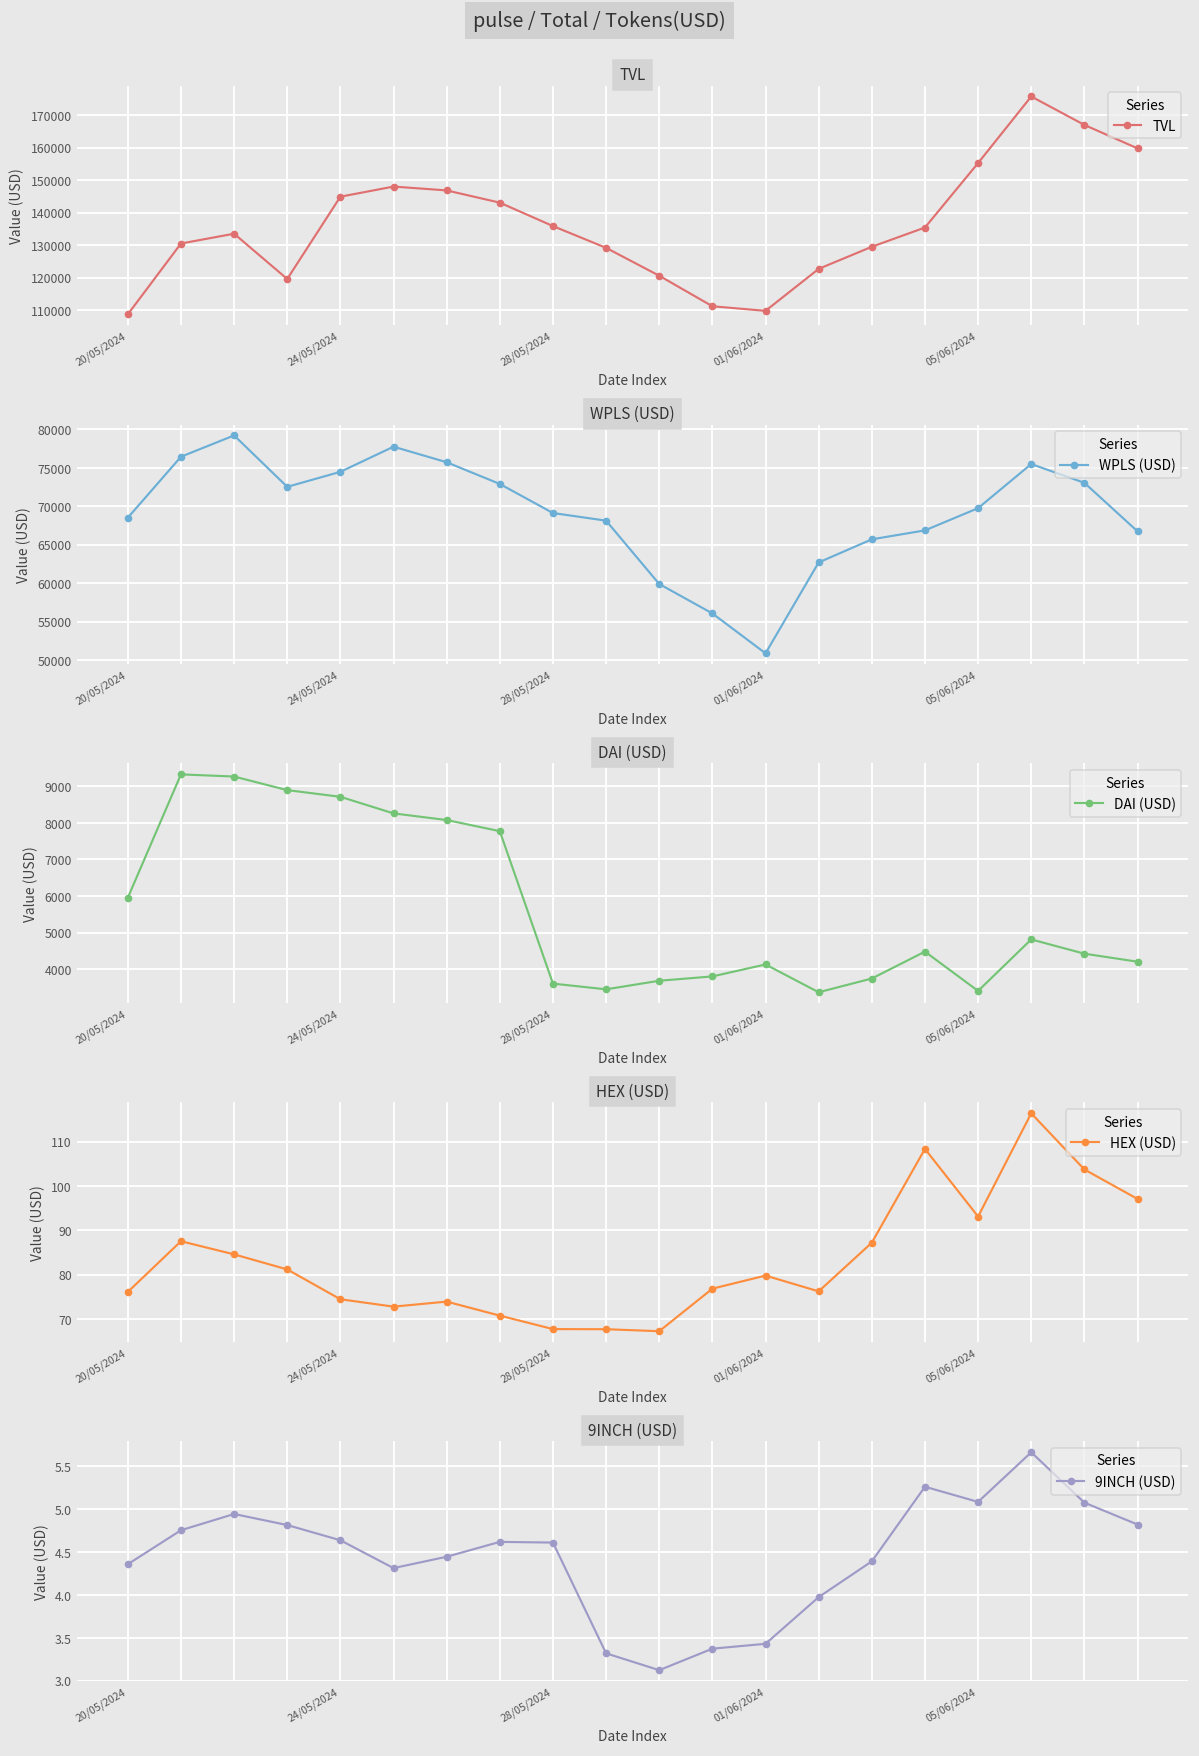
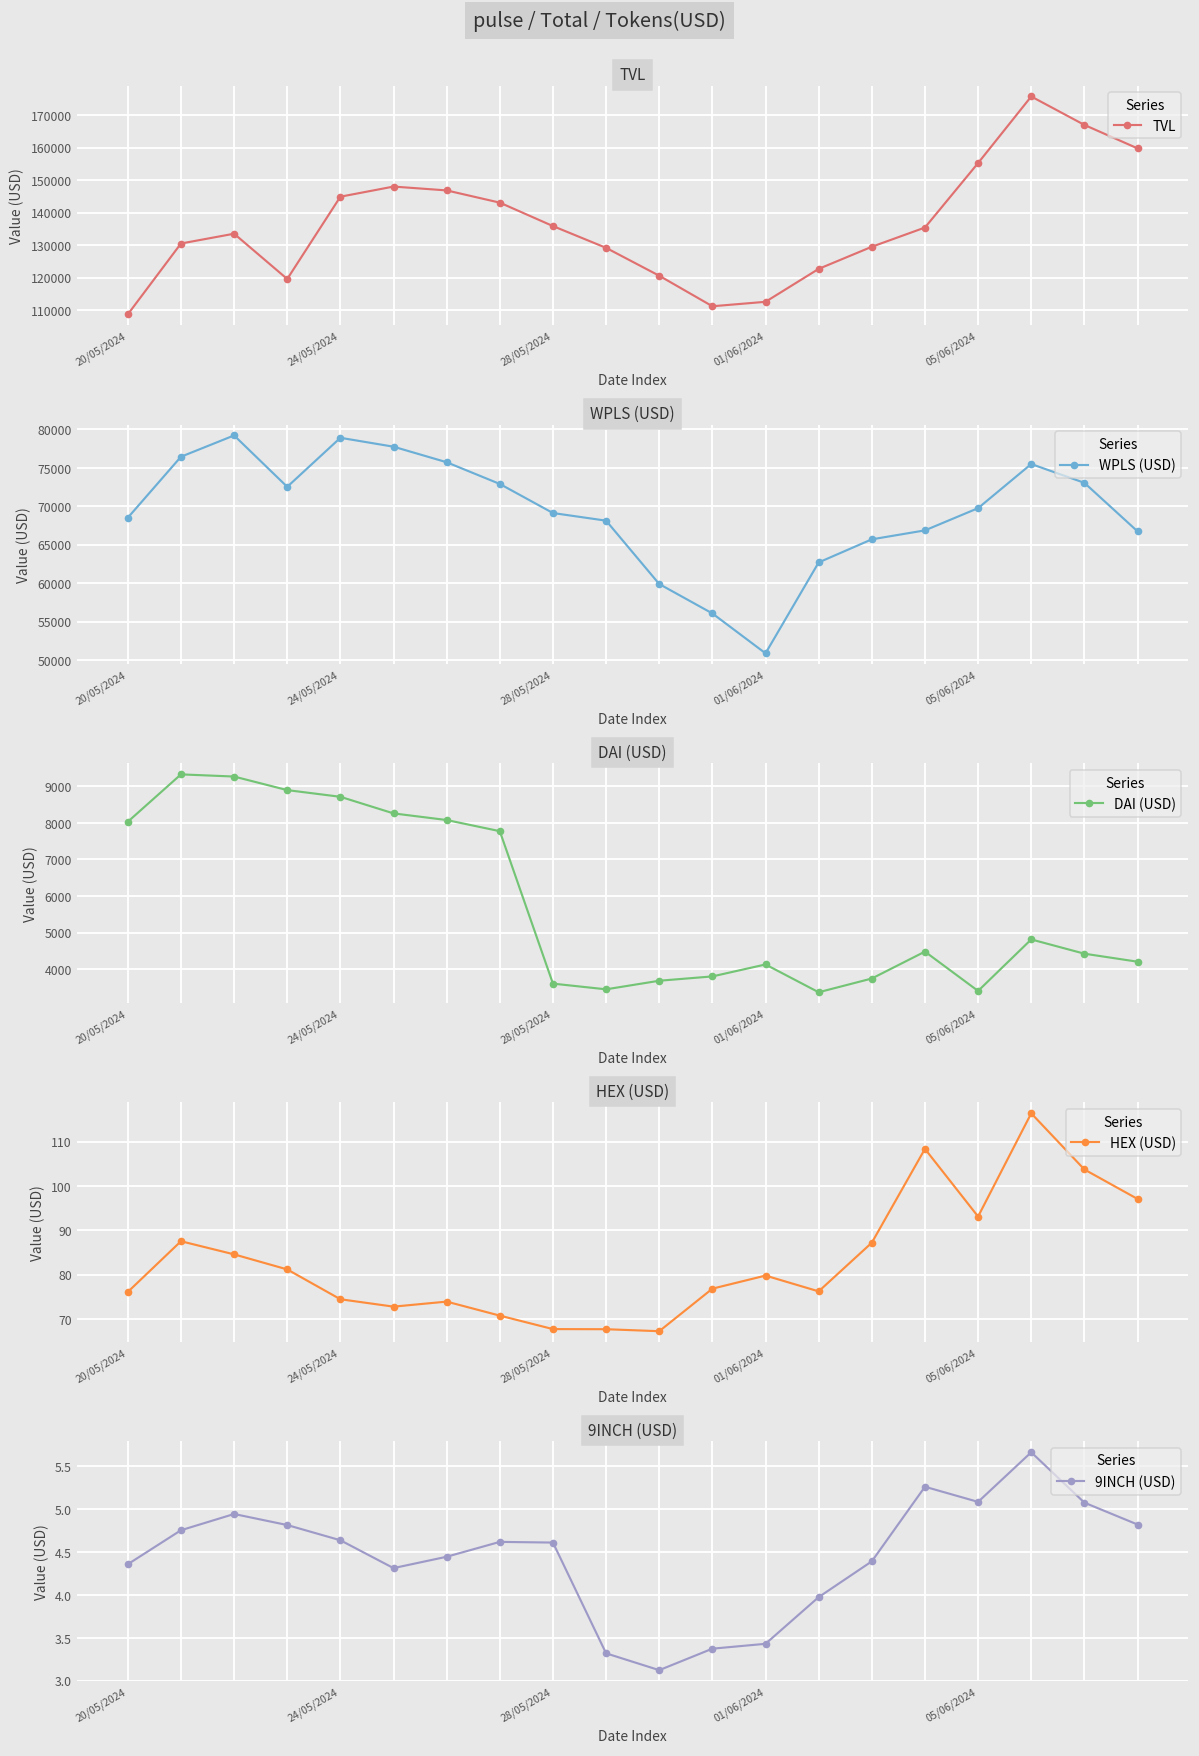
TVL, 01/06/2024: 110000 -> 113000
WPLS (USD), 24/05/2024: 74000 -> 79000
DAI (USD), 20/05/2024: 6000 -> 8000
